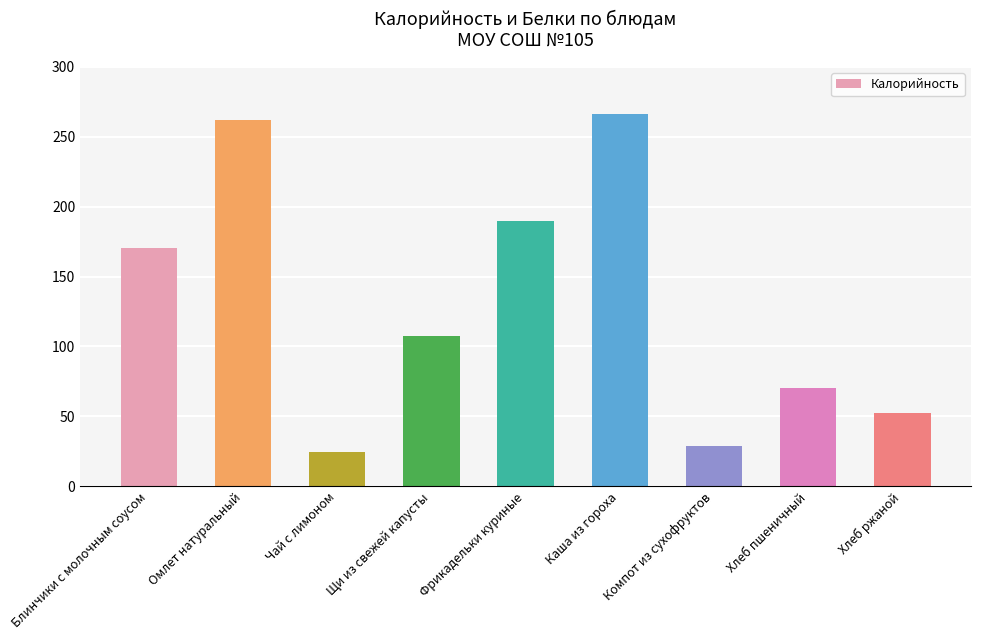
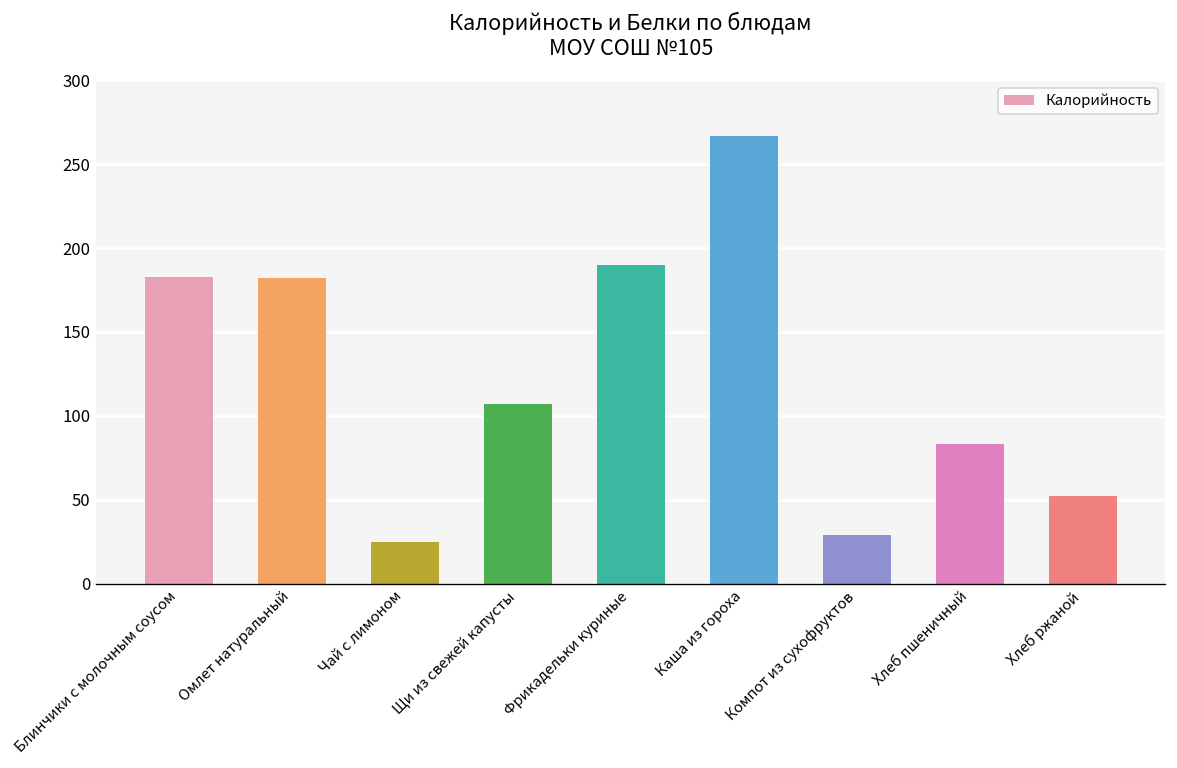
Блинчики с молочным соусом: 170 -> 182
Омлет натуральный: 262 -> 182
Хлеб пшеничный: 71 -> 83
